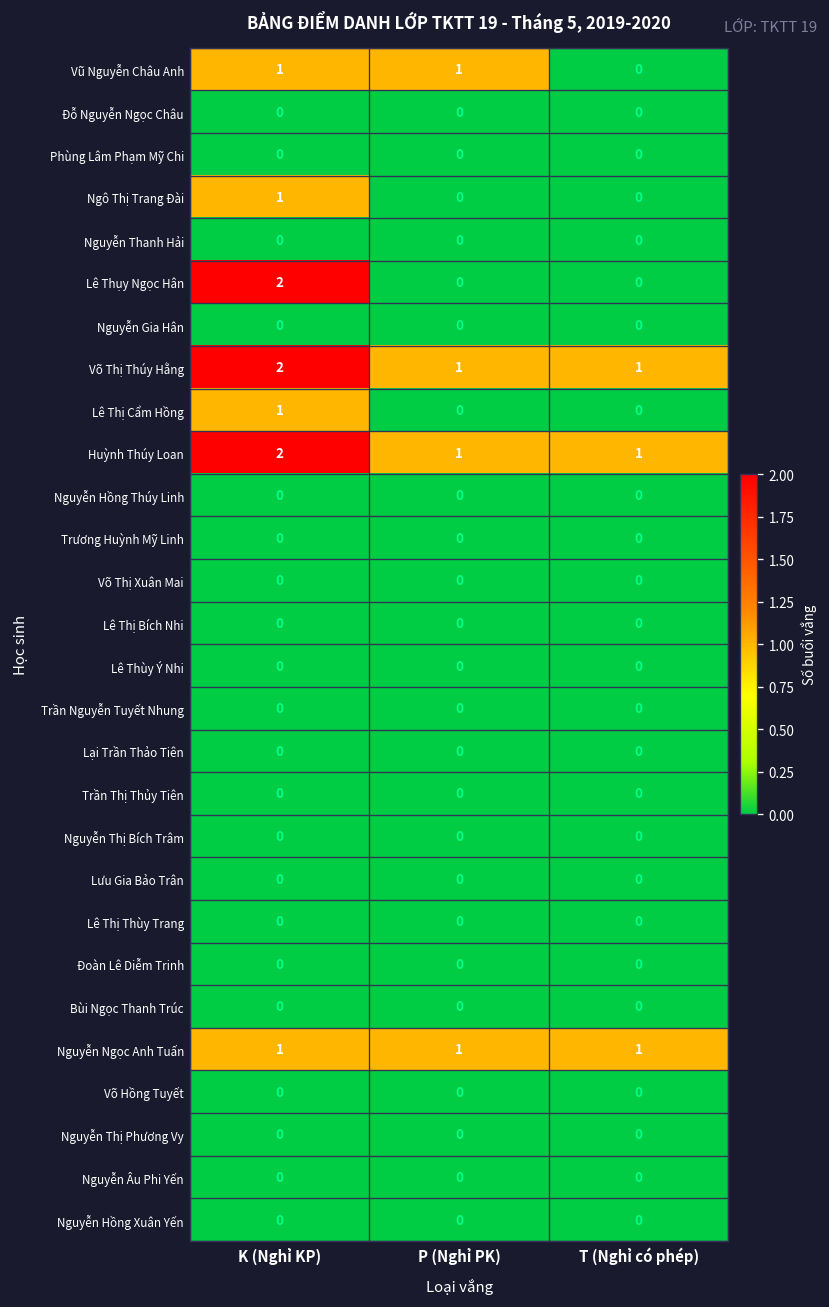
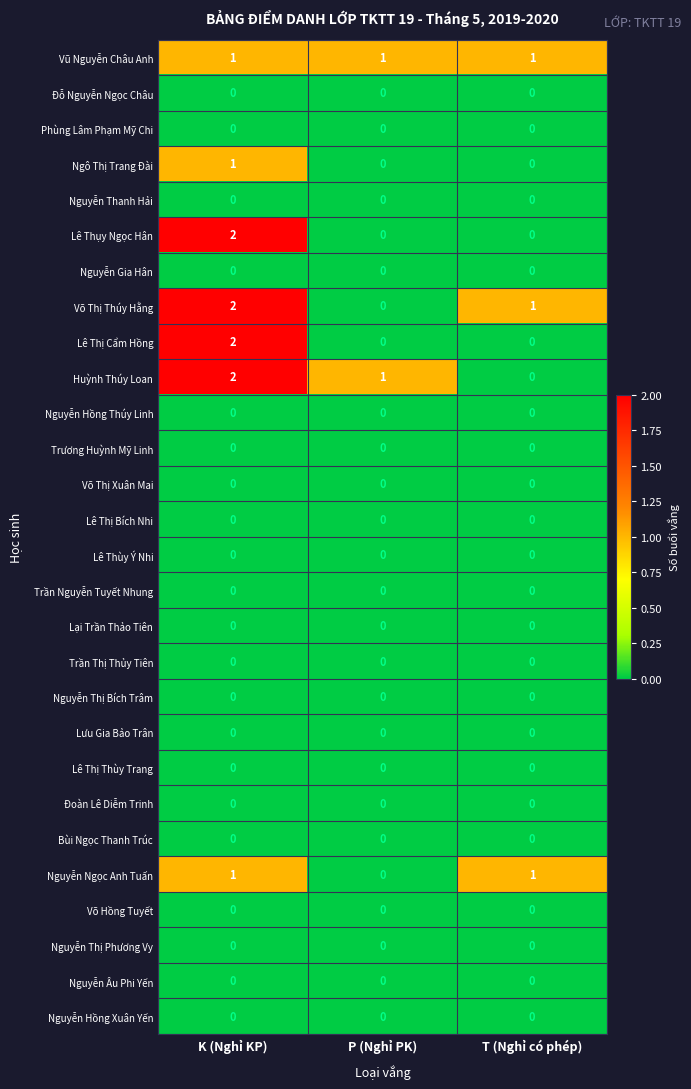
Vũ Nguyễn Châu Anh, T (Nghỉ có phép): 0 -> 1
Võ Thị Thúy Hằng, P (Nghỉ PK): 1 -> 0
Lê Thị Cẩm Hồng, K (Nghỉ KP): 1 -> 2
Huỳnh Thúy Loan, T (Nghỉ có phép): 1 -> 0
Nguyễn Ngọc Anh Tuấn, P (Nghỉ PK): 1 -> 0
